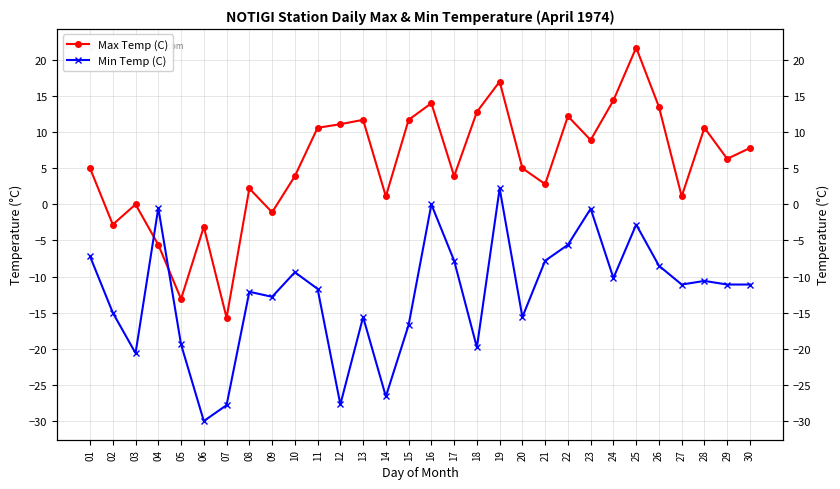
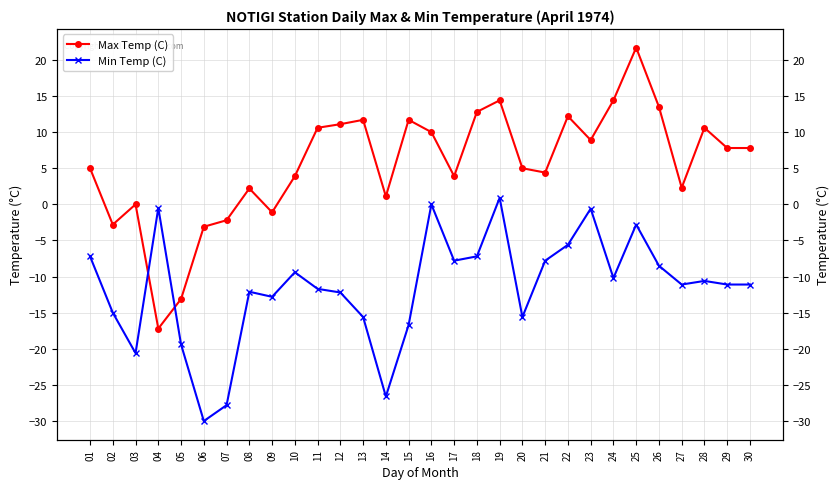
Max Temp (C), 04: -6 -> -17
Max Temp (C), 07: -16 -> -2
Min Temp (C), 12: -28 -> -12
Max Temp (C), 16: 14 -> 10
Min Temp (C), 18: -20 -> -7
Max Temp (C), 19: 17 -> 14
Min Temp (C), 19: 2 -> 1
Max Temp (C), 21: 3 -> 4
Max Temp (C), 27: 1 -> 2
Max Temp (C), 29: 6 -> 8
